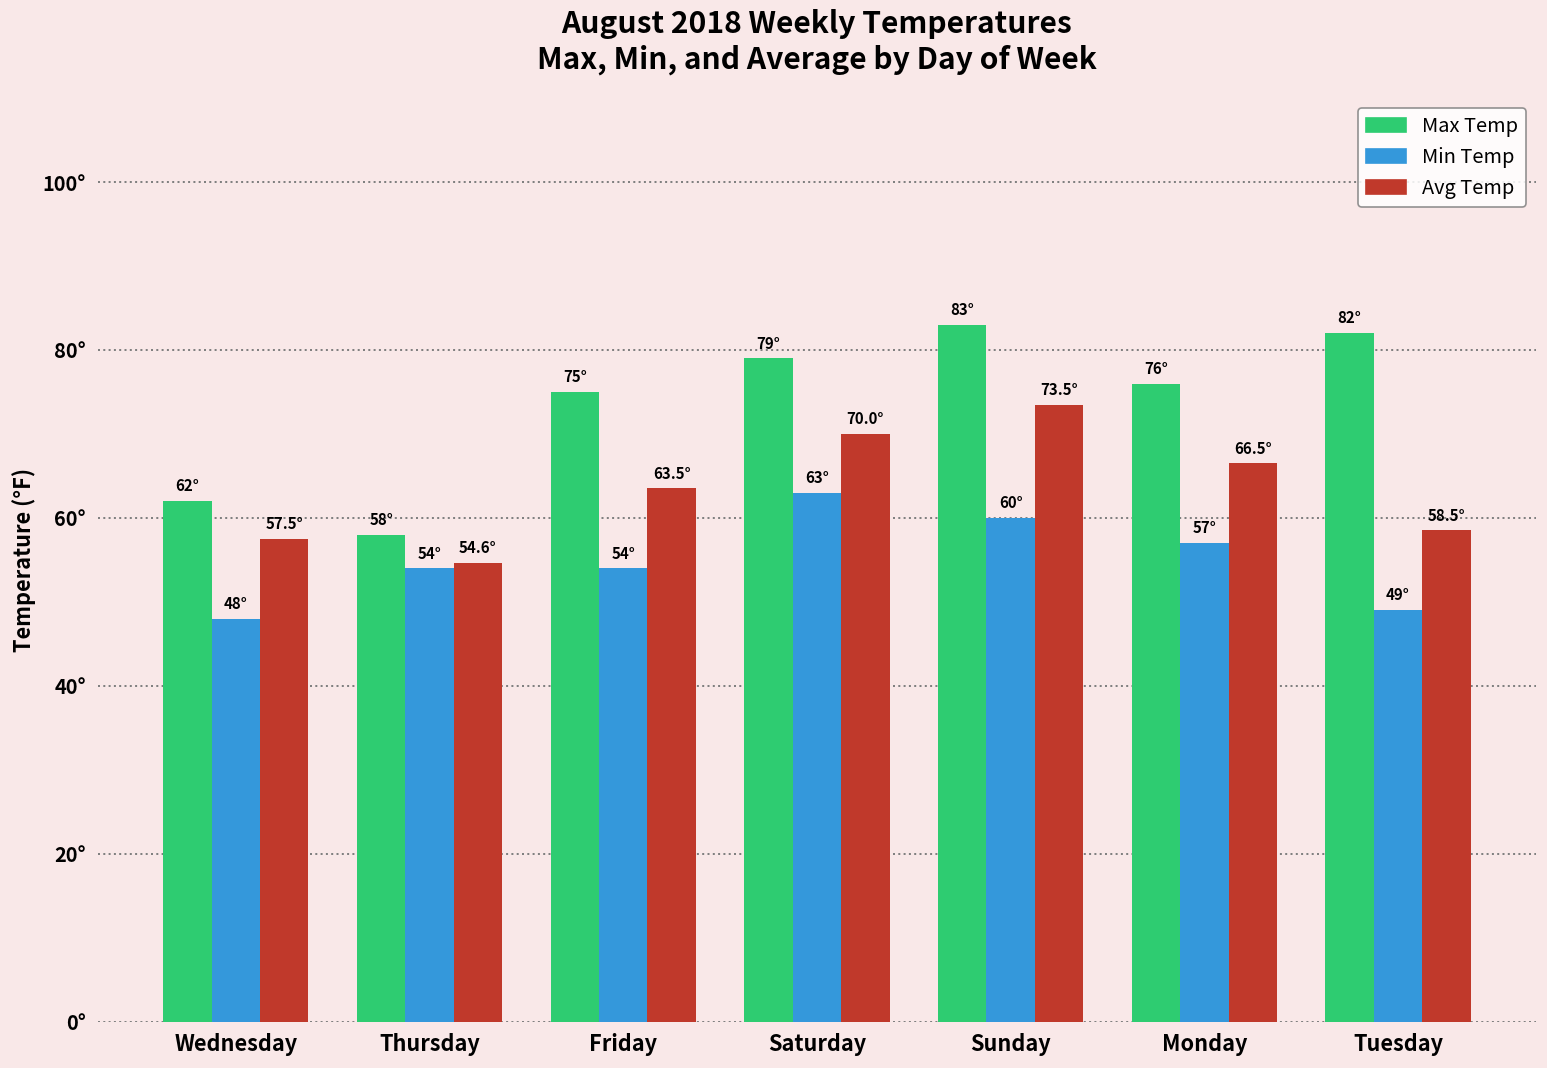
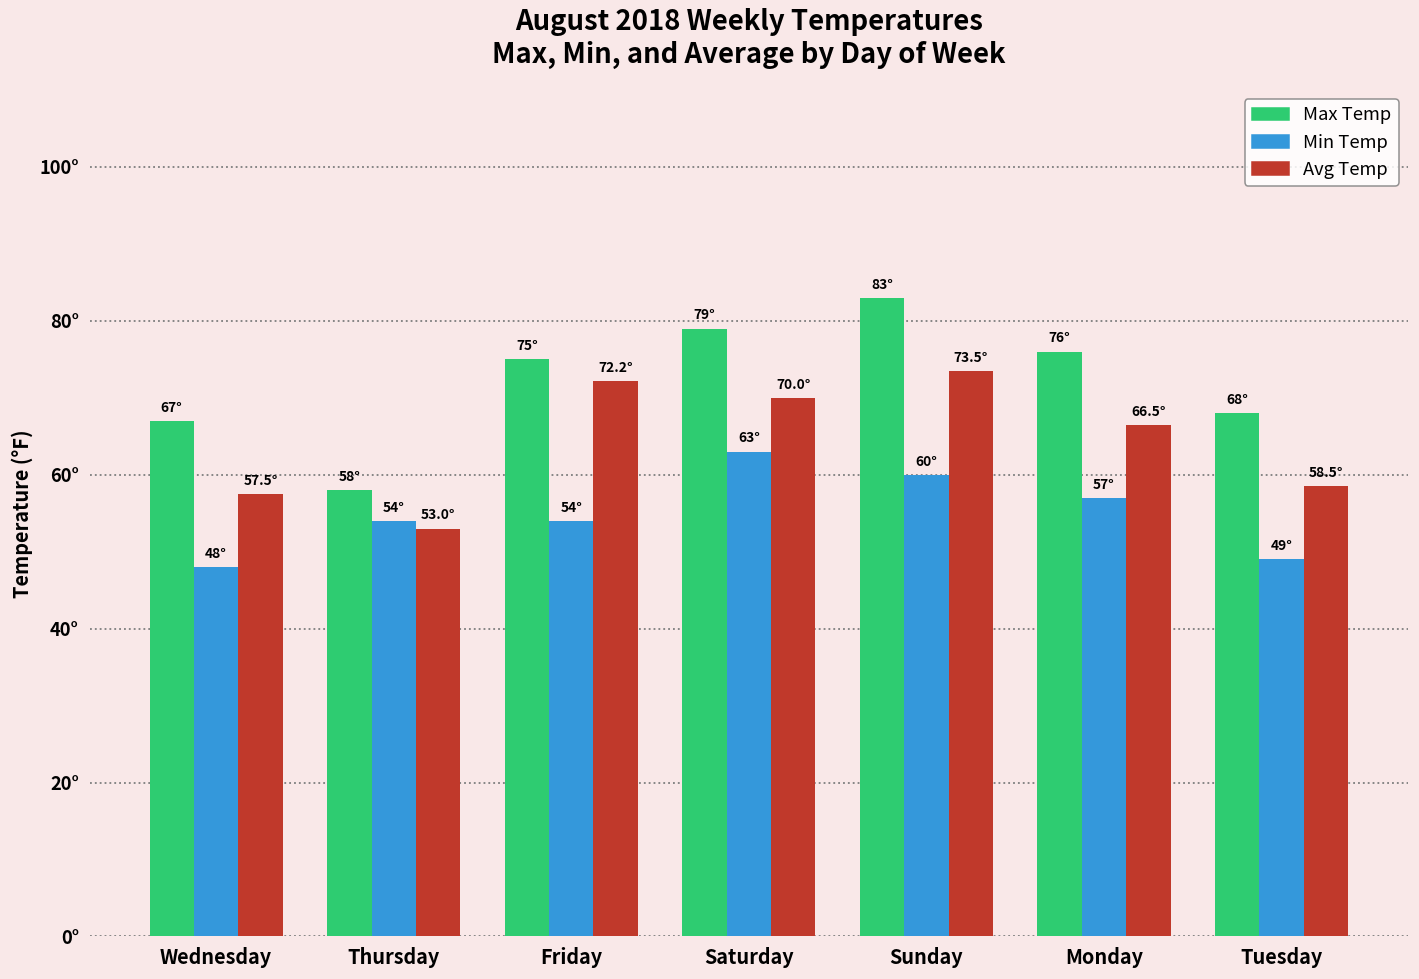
Max Temp, Wednesday: 62° -> 67°
Avg Temp, Thursday: 54.6° -> 53.0°
Avg Temp, Friday: 63.5° -> 72.2°
Max Temp, Tuesday: 82° -> 68°
